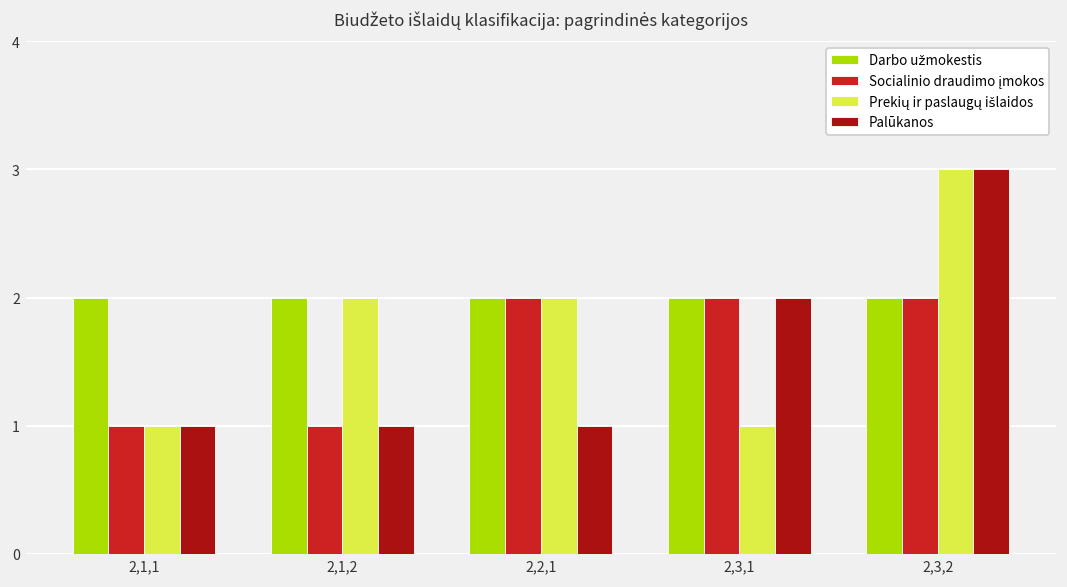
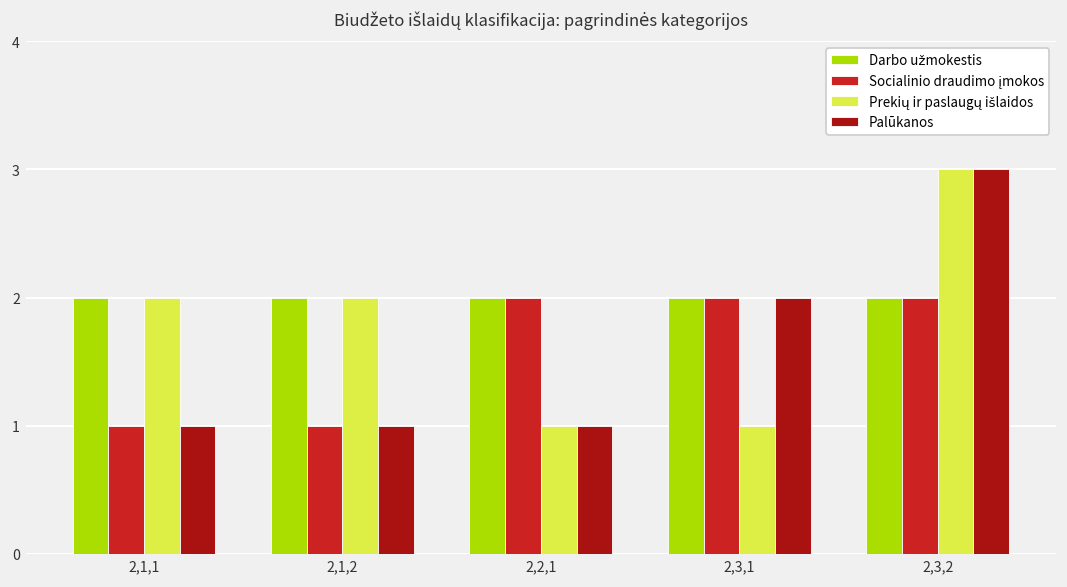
Prekių ir paslaugų išlaidos, 2,1,1: 1 -> 2
Prekių ir paslaugų išlaidos, 2,2,1: 2 -> 1
